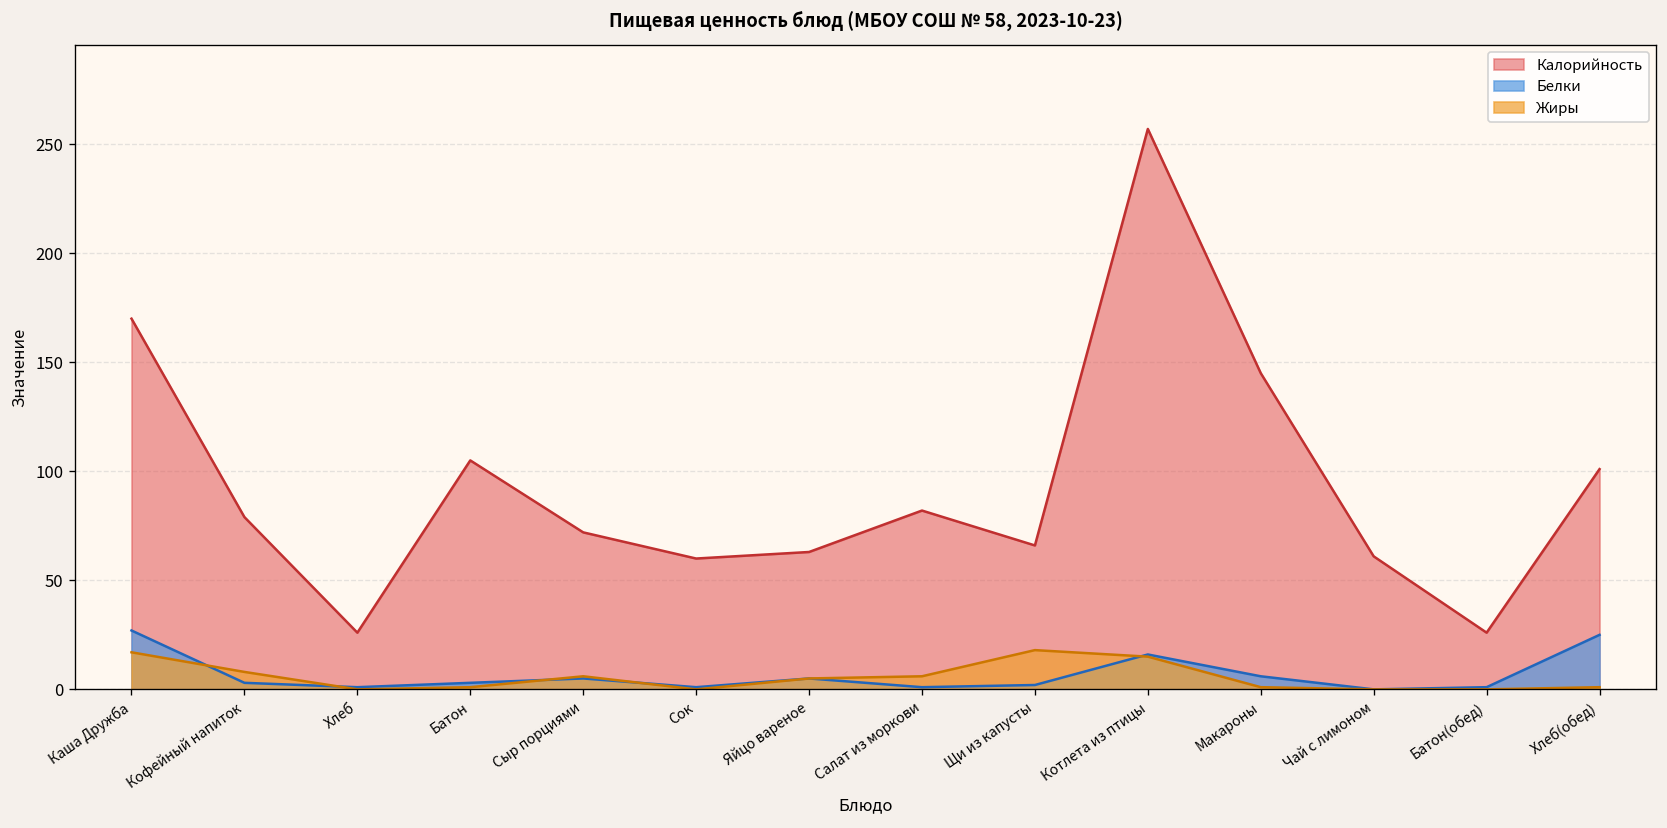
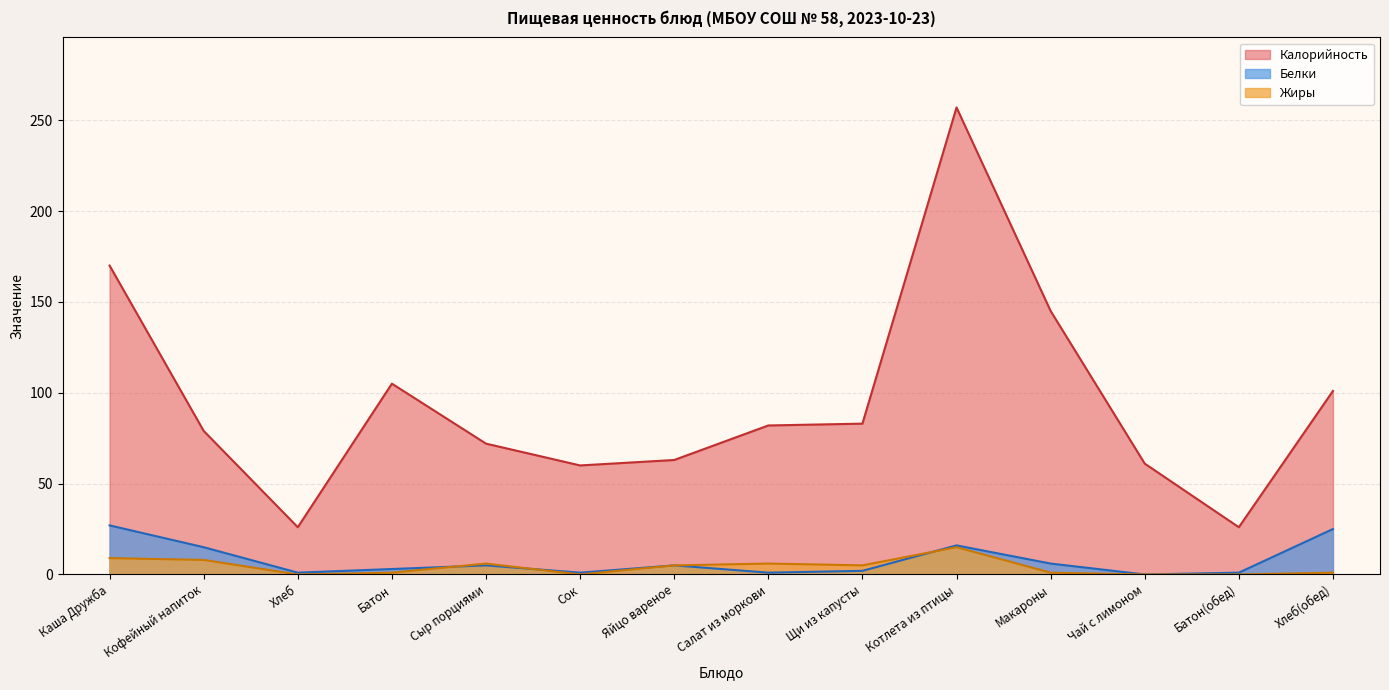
Жиры, Каша Дружба: 17 -> 9
Белки, Кофейный напиток: 3 -> 15
Калорийность, Щи из капусты: 66 -> 83
Жиры, Щи из капусты: 18 -> 5
